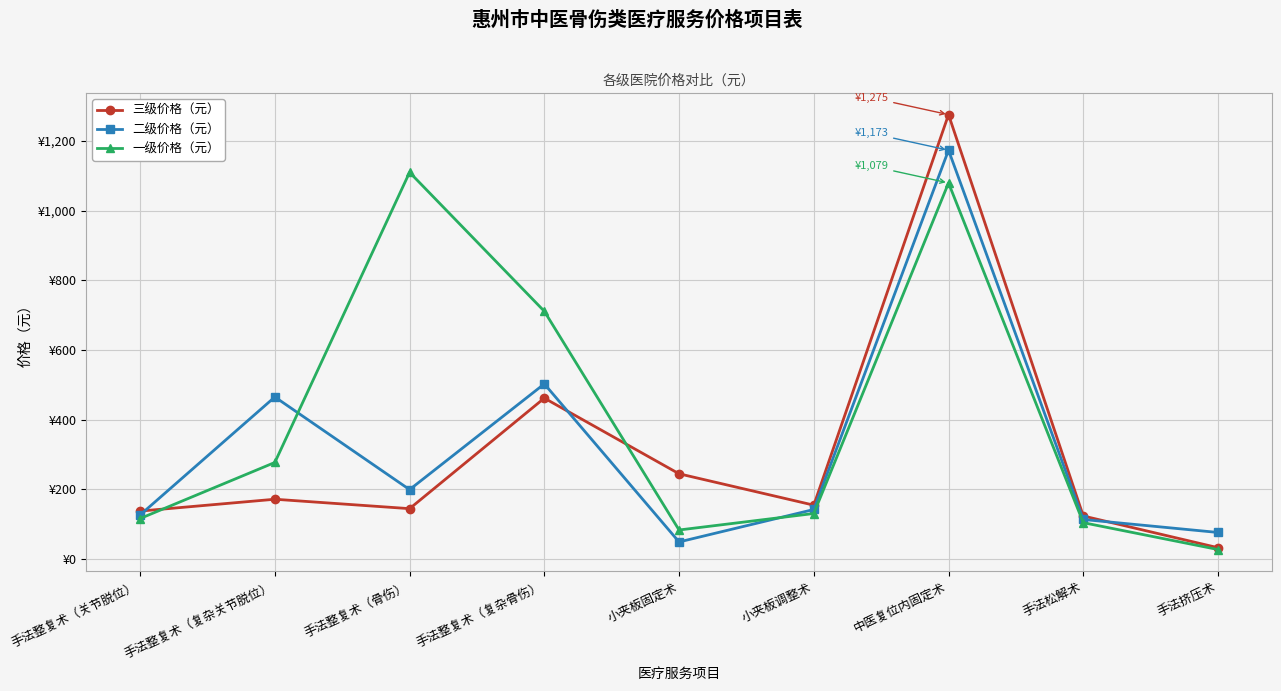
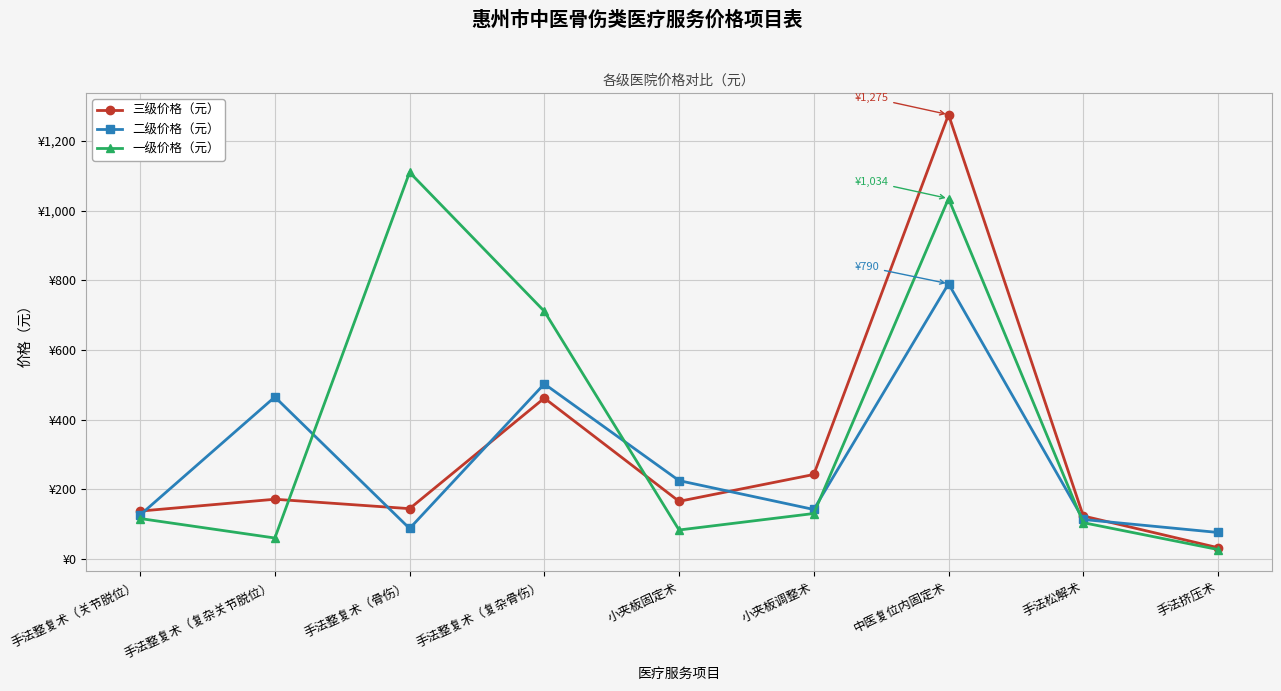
一级价格（元）, 手法整复术（复杂关节脱位）: ¥280 -> ¥60
二级价格（元）, 手法整复术（骨伤）: ¥200 -> ¥90
三级价格（元）, 小夹板固定术: ¥250 -> ¥170
二级价格（元）, 小夹板固定术: ¥50 -> ¥230
三级价格（元）, 小夹板调整术: ¥160 -> ¥240
二级价格（元）, 中医复位内固定术: ¥1,173 -> ¥790
一级价格（元）, 中医复位内固定术: ¥1,079 -> ¥1,034
